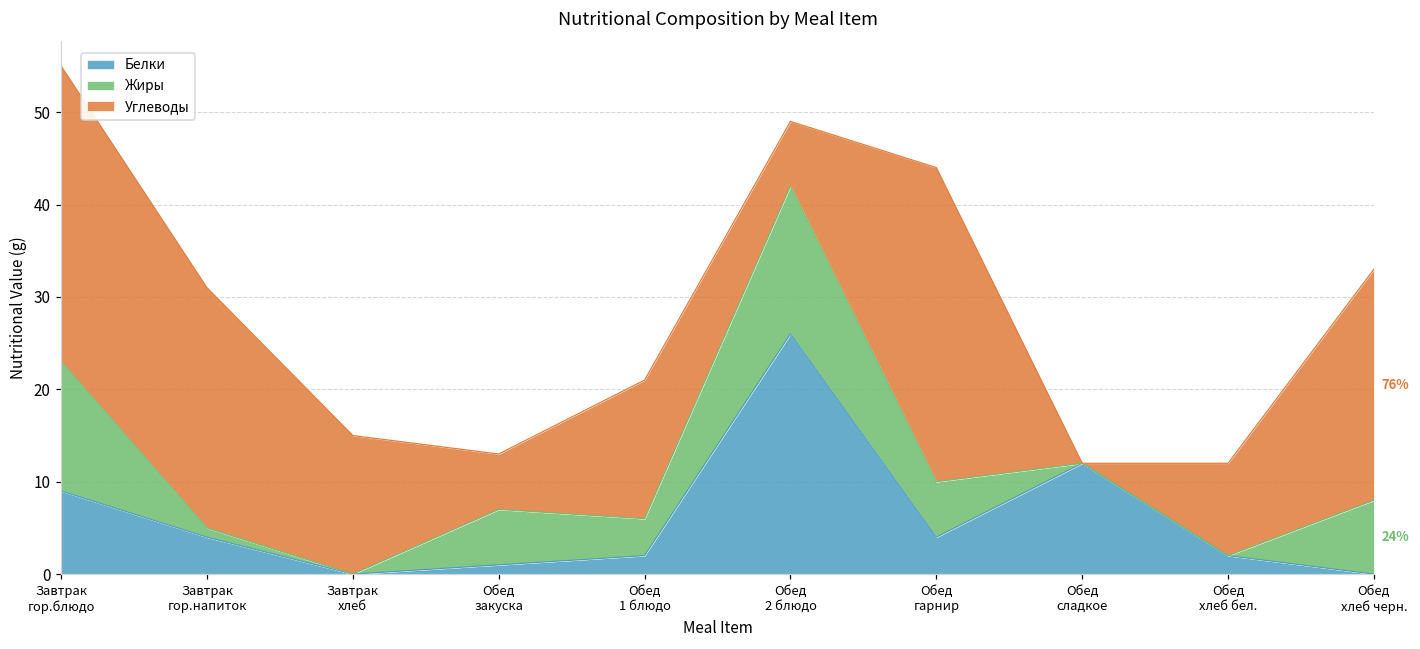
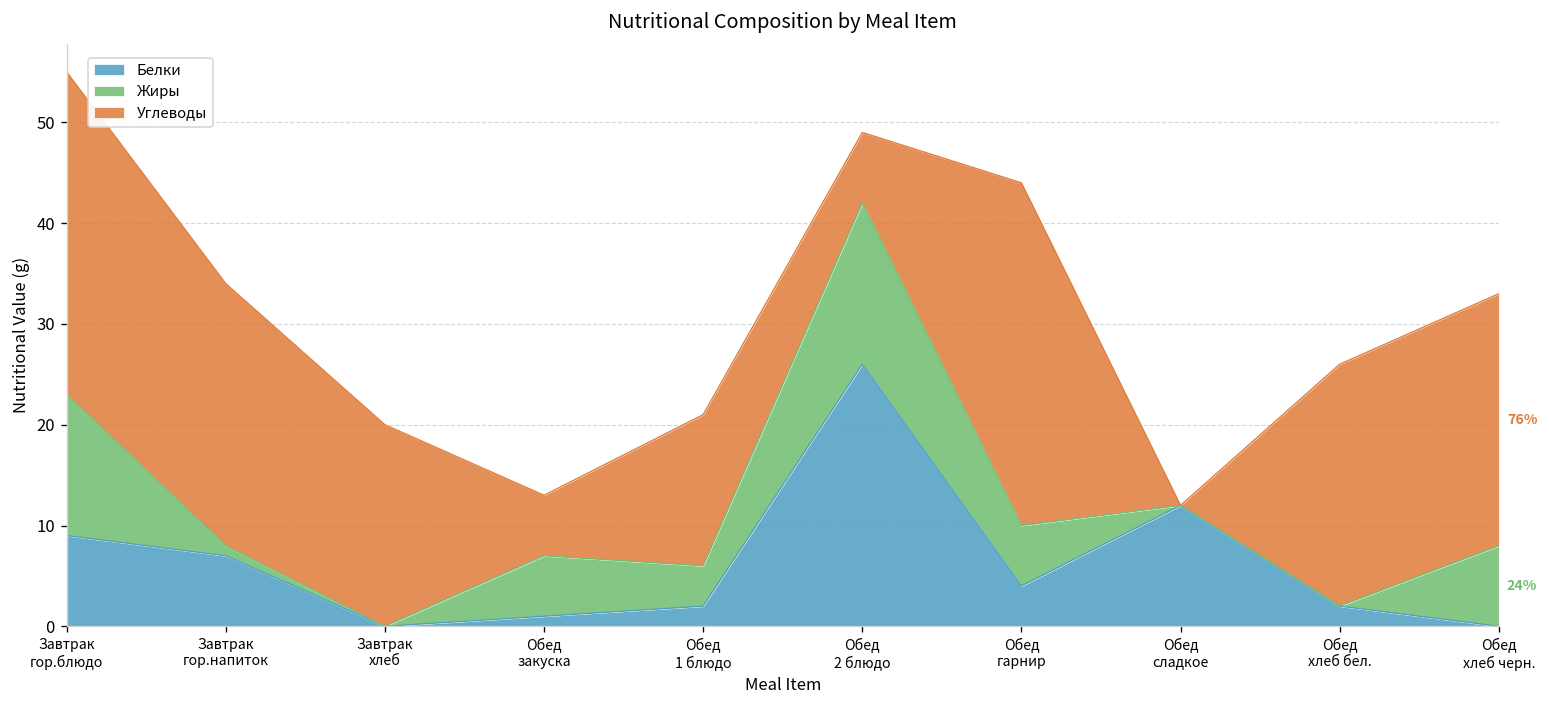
Белки, Завтрак гор.напиток: 4 -> 7
Углеводы, Завтрак хлеб: 15 -> 20
Углеводы, Обед хлеб бел.: 10 -> 24
